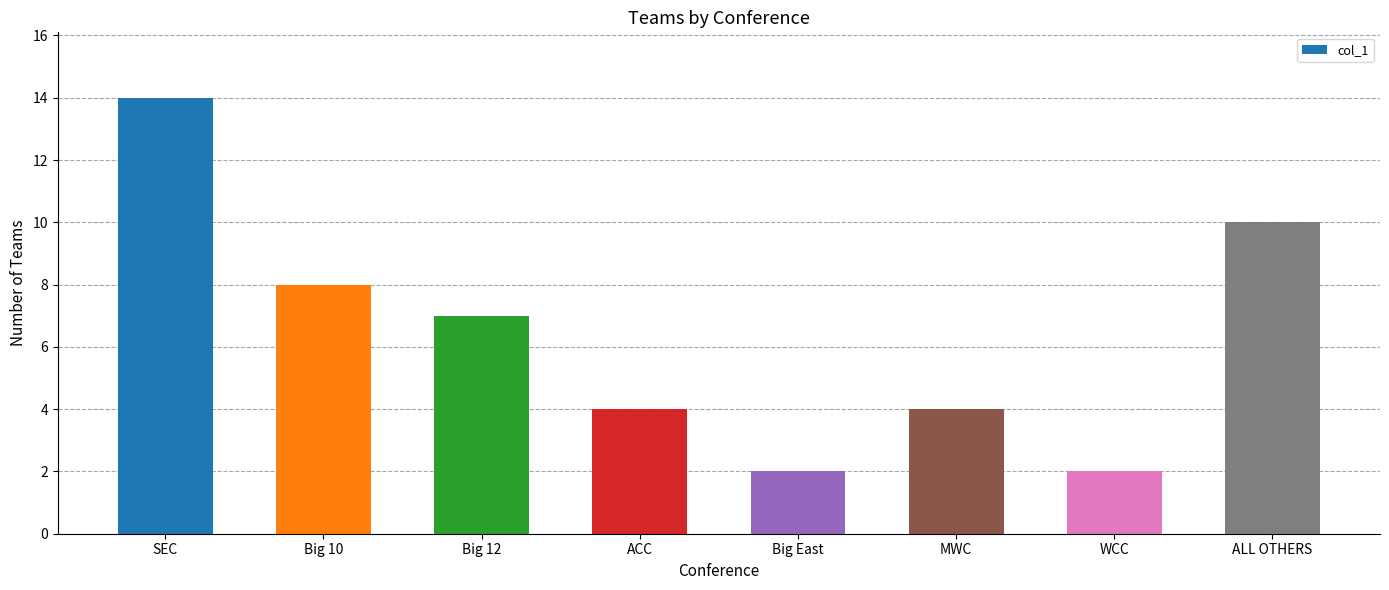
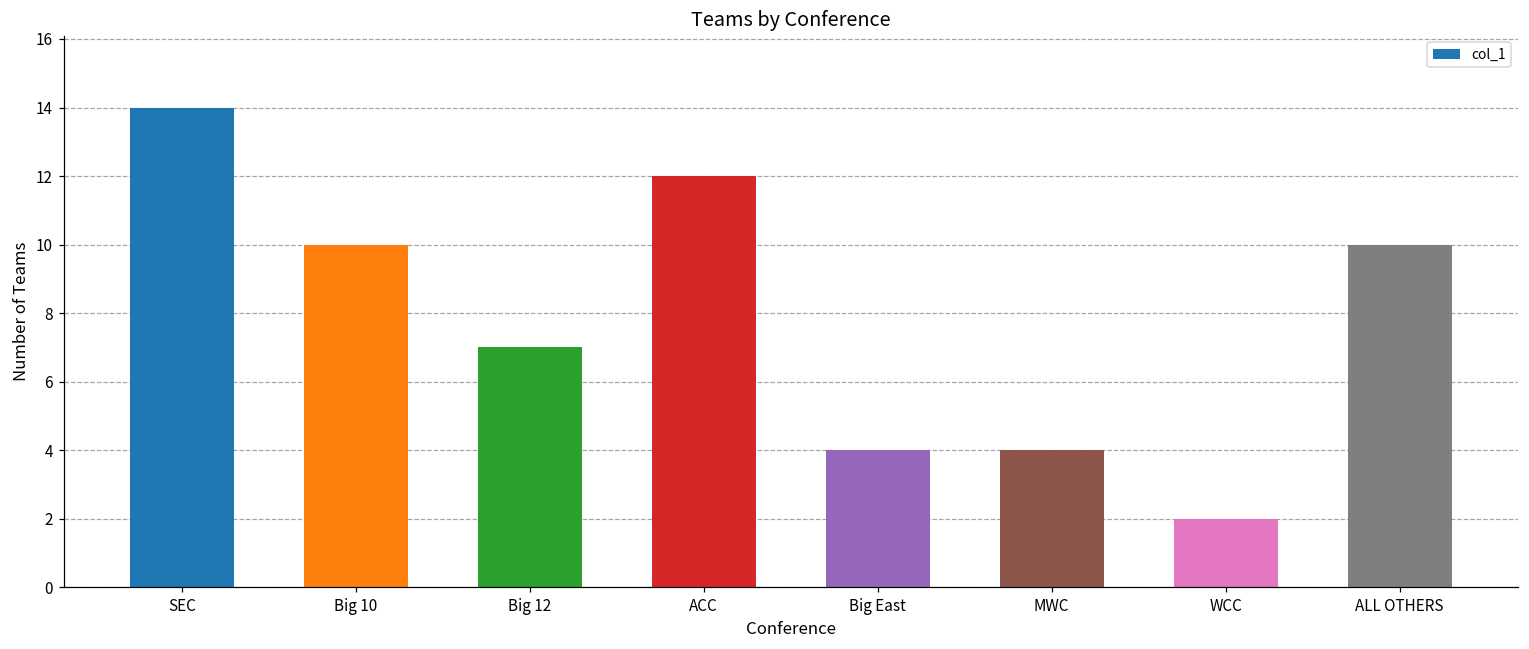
Big 10: 8 -> 10
ACC: 4 -> 12
Big East: 2 -> 4
